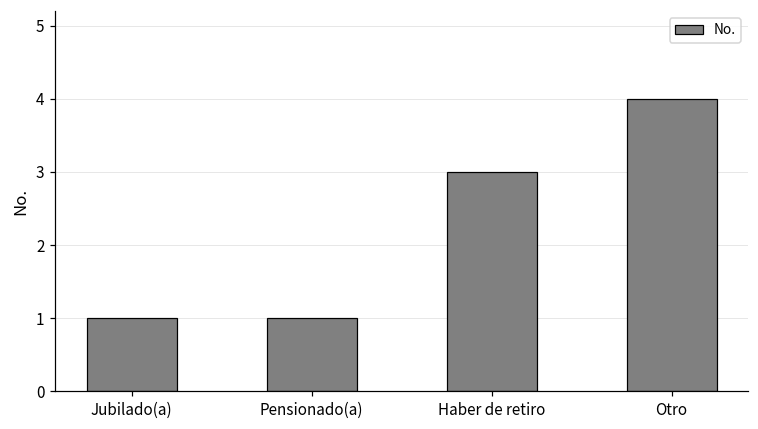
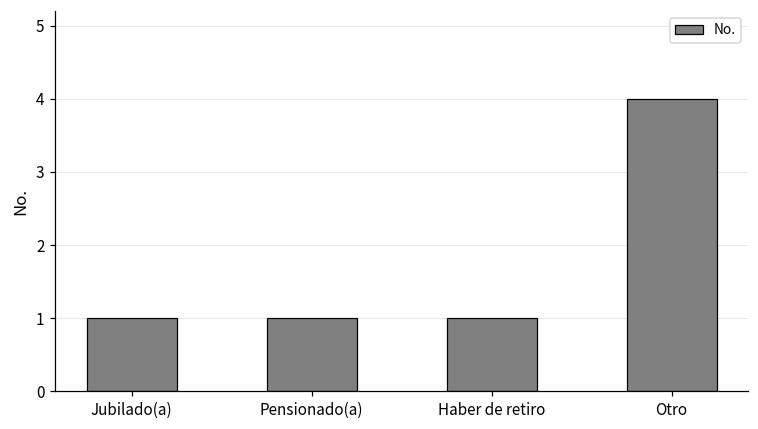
Haber de retiro: 3 -> 1
